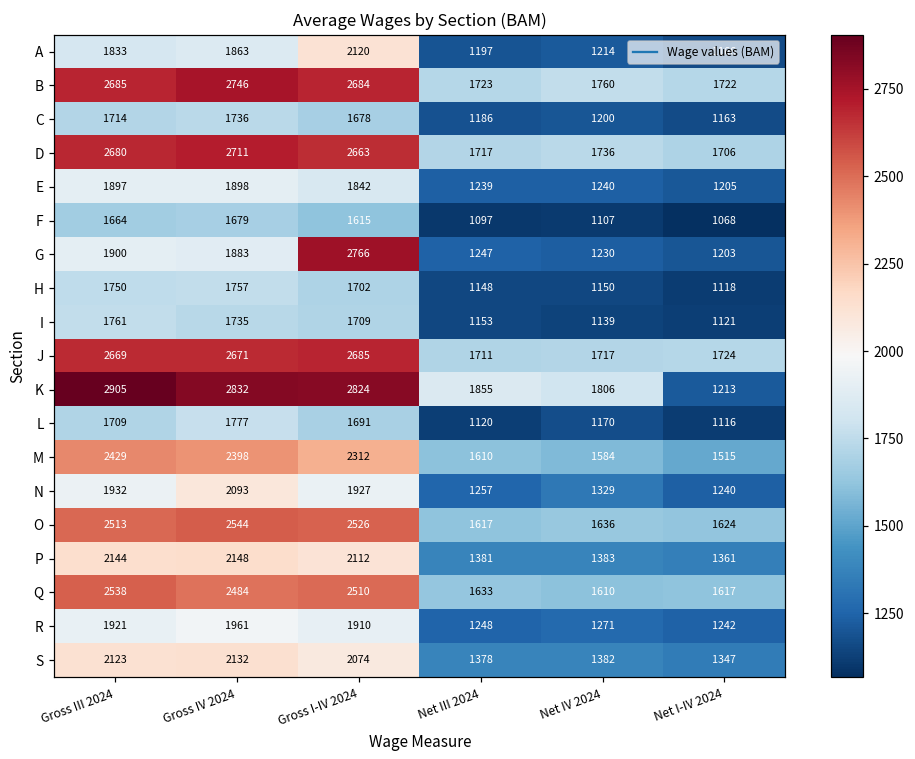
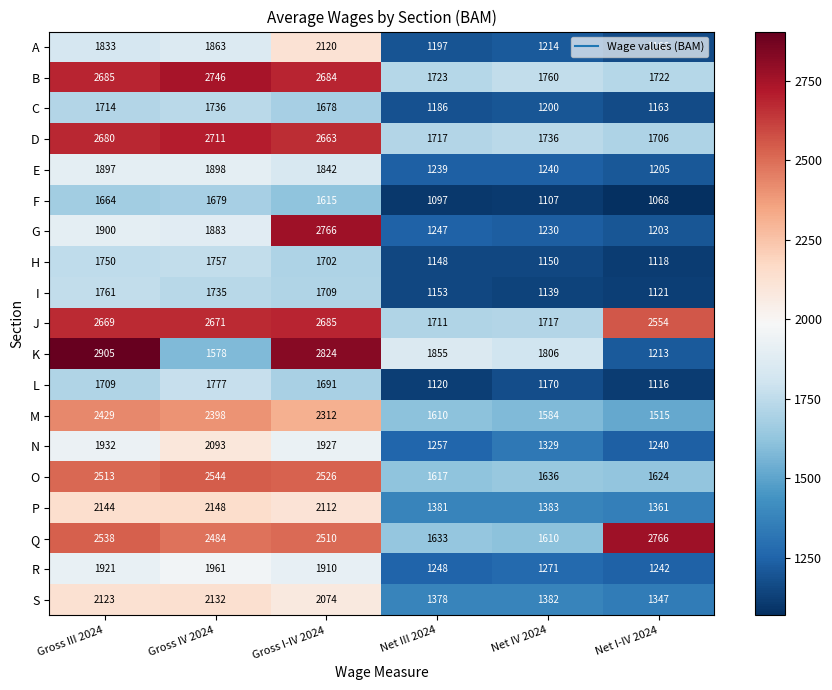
J, Net I-IV 2024: 1724 -> 2554
K, Gross IV 2024: 2832 -> 1578
Q, Net I-IV 2024: 1617 -> 2766
